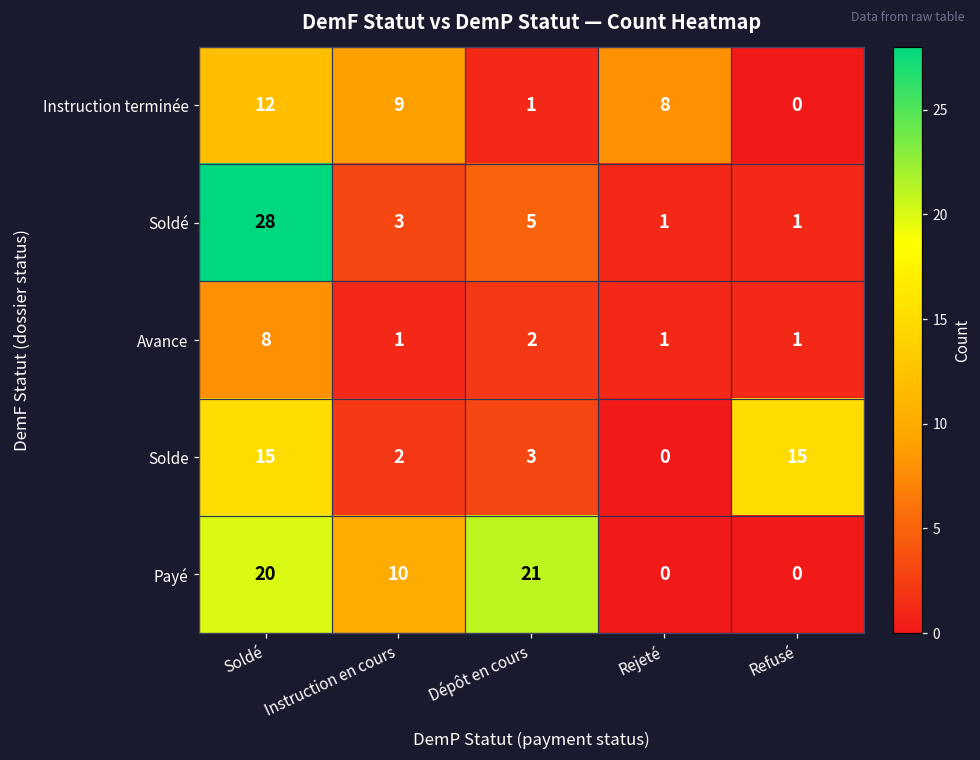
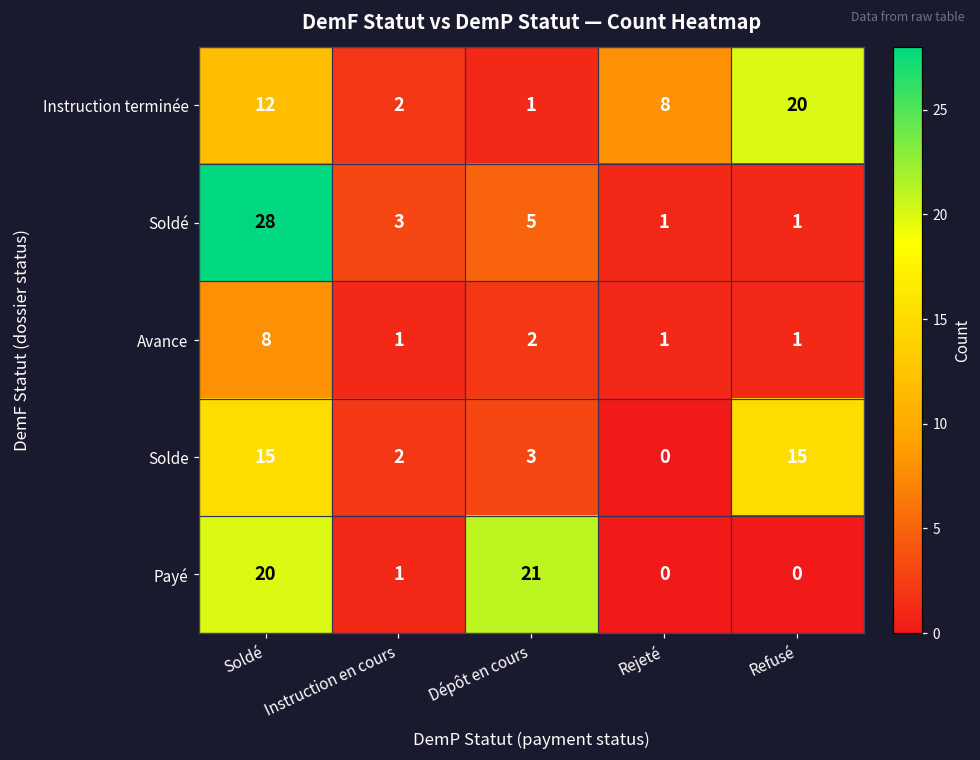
Instruction terminée, Instruction en cours: 9 -> 2
Instruction terminée, Refusé: 0 -> 20
Payé, Instruction en cours: 10 -> 1
